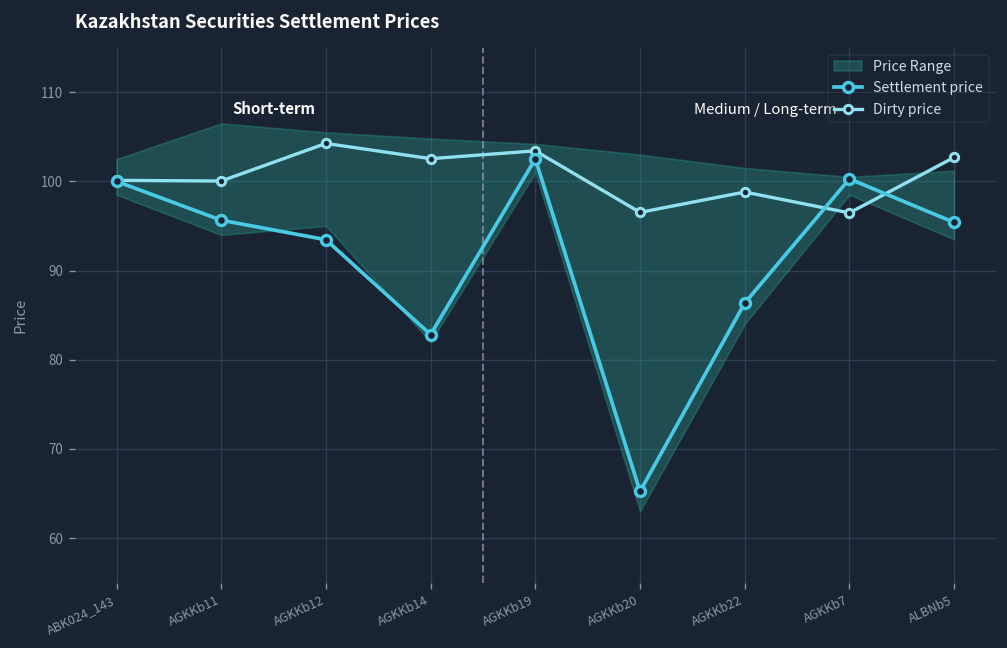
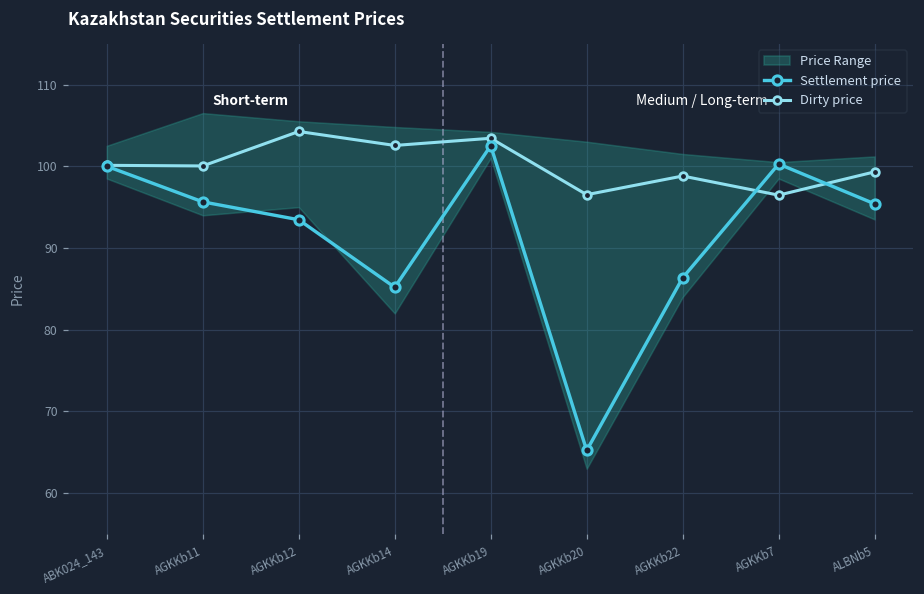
Settlement price, AGKKb14: 83 -> 85
Dirty price, ALBNb5: 103 -> 99
